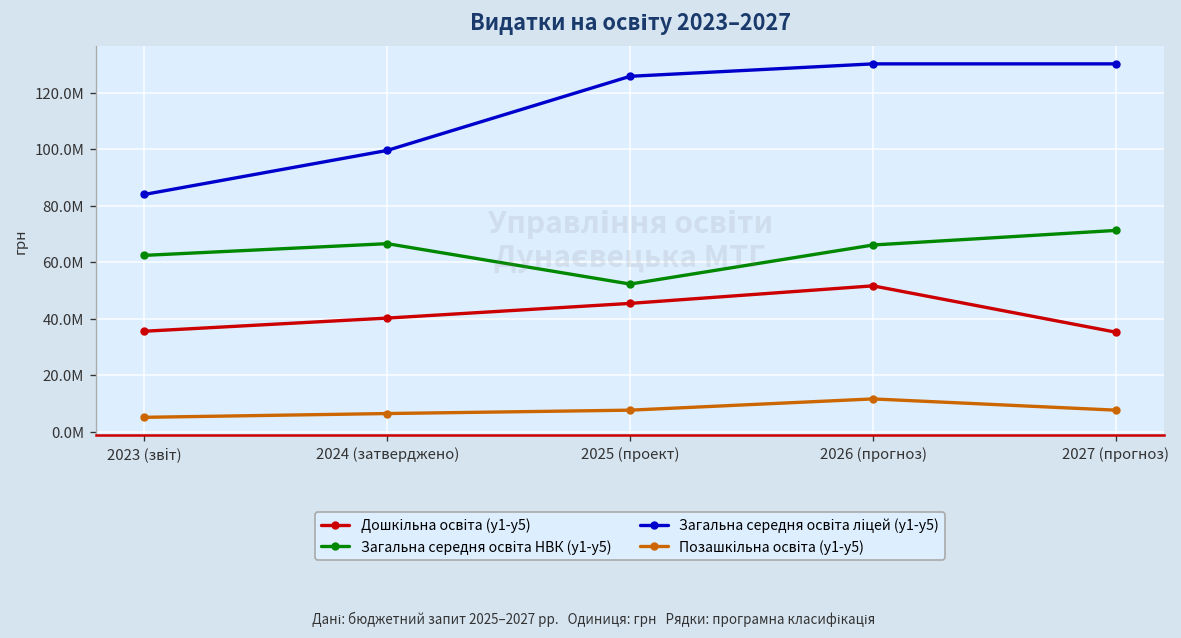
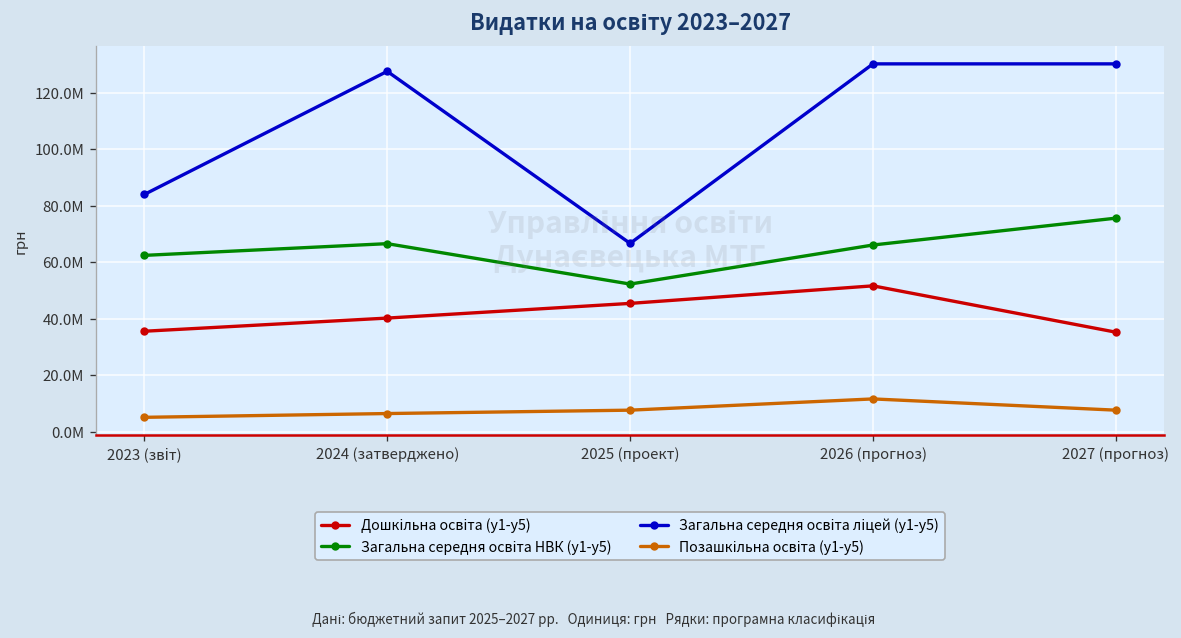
Загальна середня освіта ліцей (y1-y5), 2024 (затверджено): 100000000 -> 128000000
Загальна середня освіта ліцей (y1-y5), 2025 (проект): 126000000 -> 67000000
Загальна середня освіта НВК (y1-y5), 2027 (прогноз): 71000000 -> 76000000
